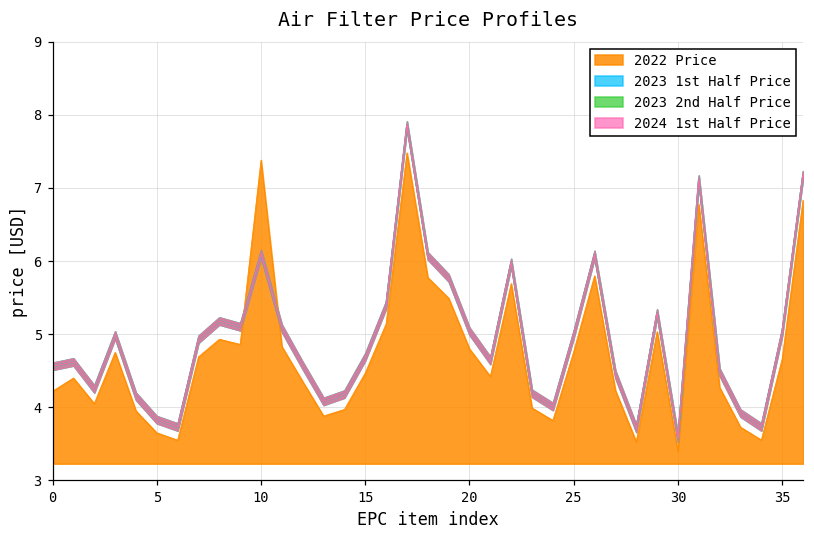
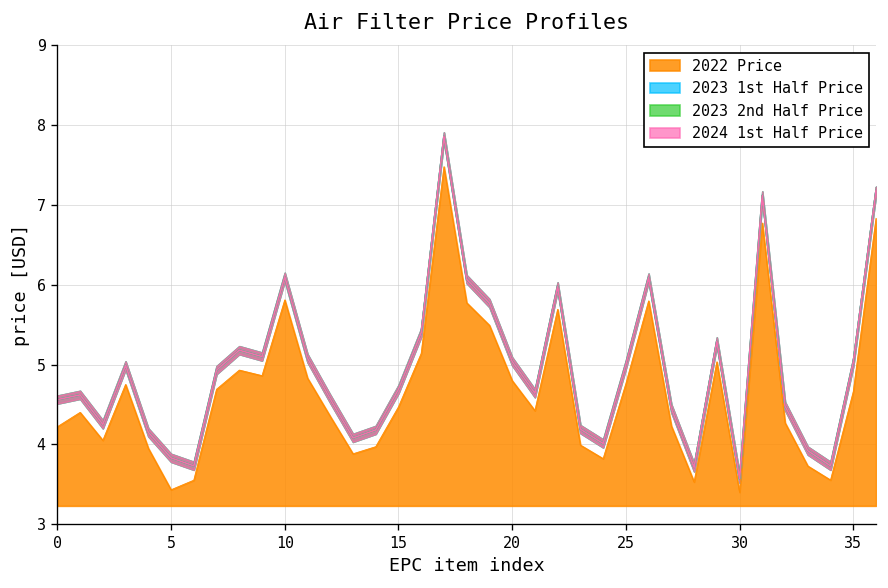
2022 Price, 5: 3.7 -> 3.4
2022 Price, 10: 7.4 -> 5.8
